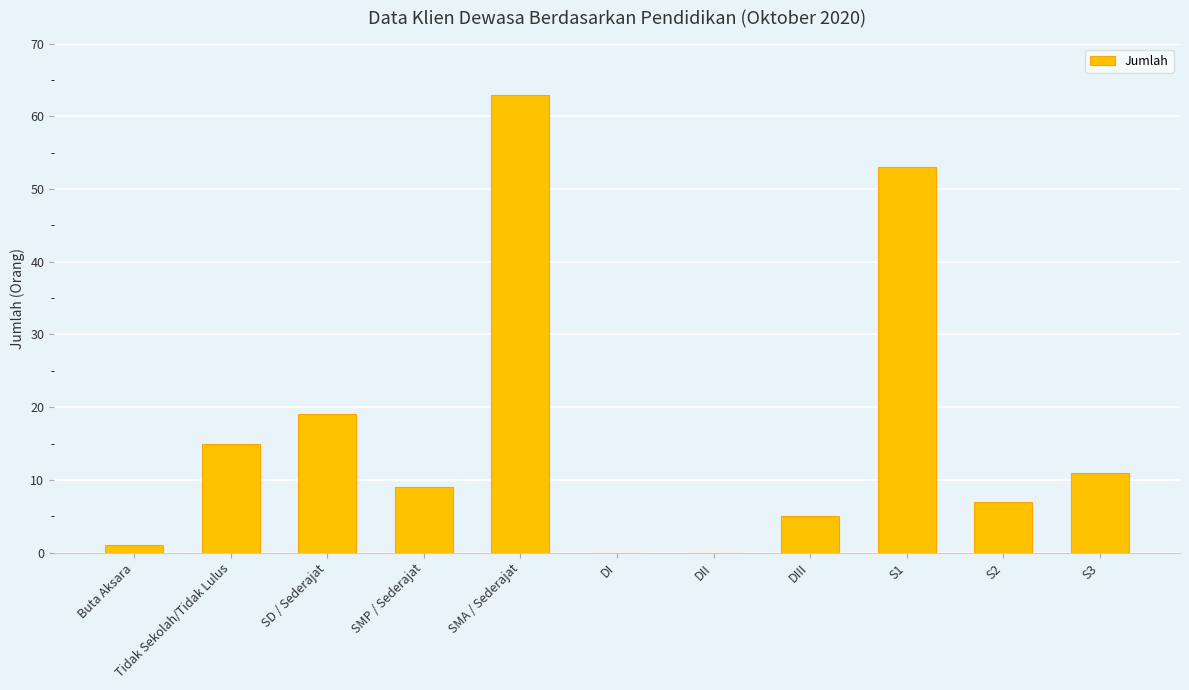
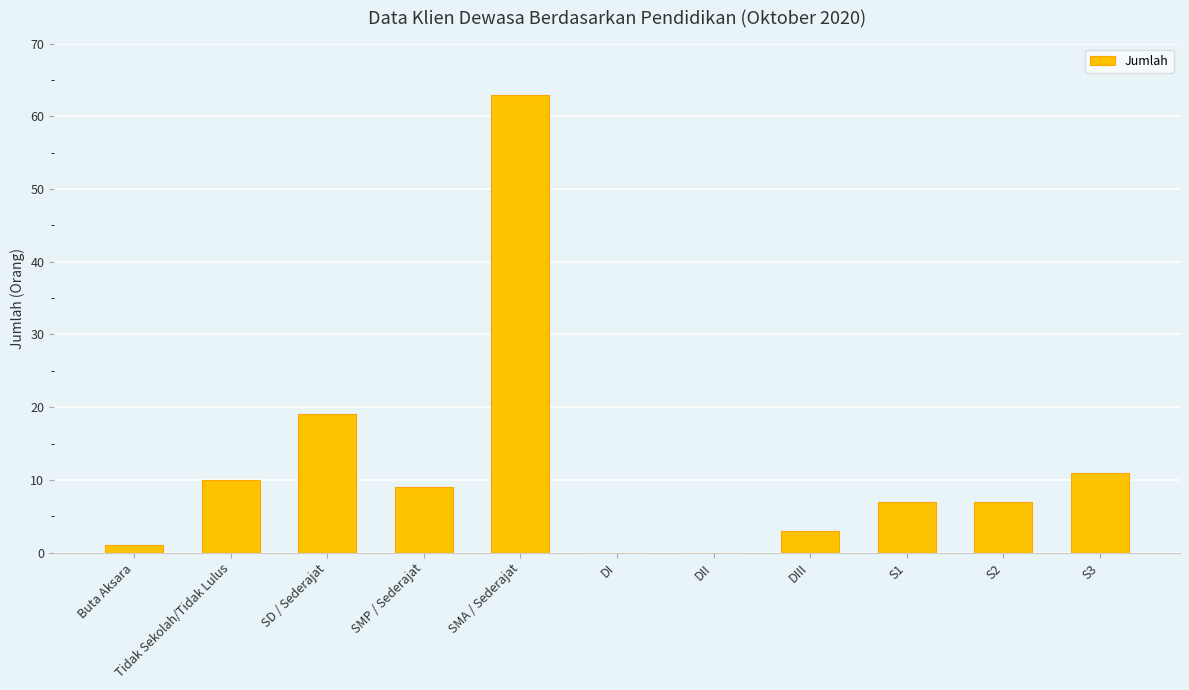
Tidak Sekolah/Tidak Lulus: 15 -> 10
DIII: 5 -> 3
S1: 53 -> 7
